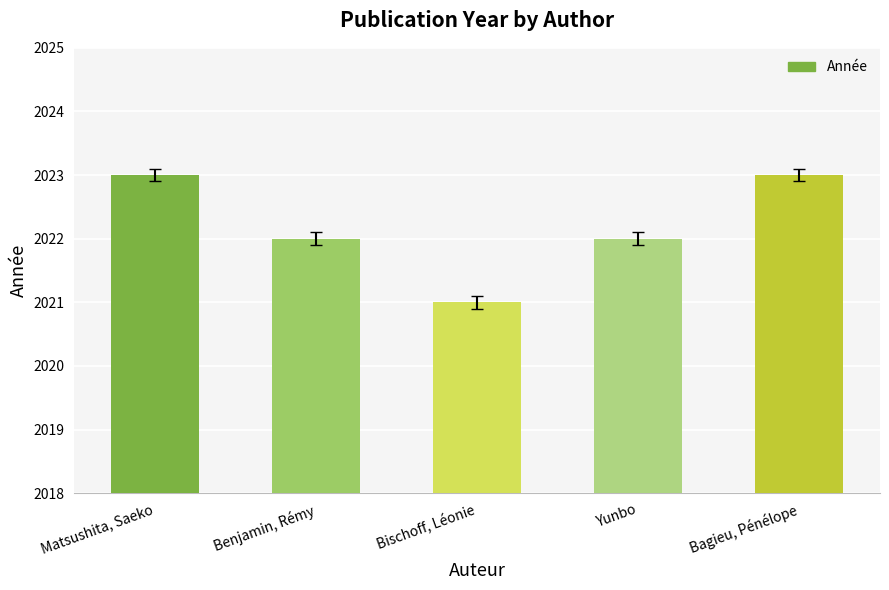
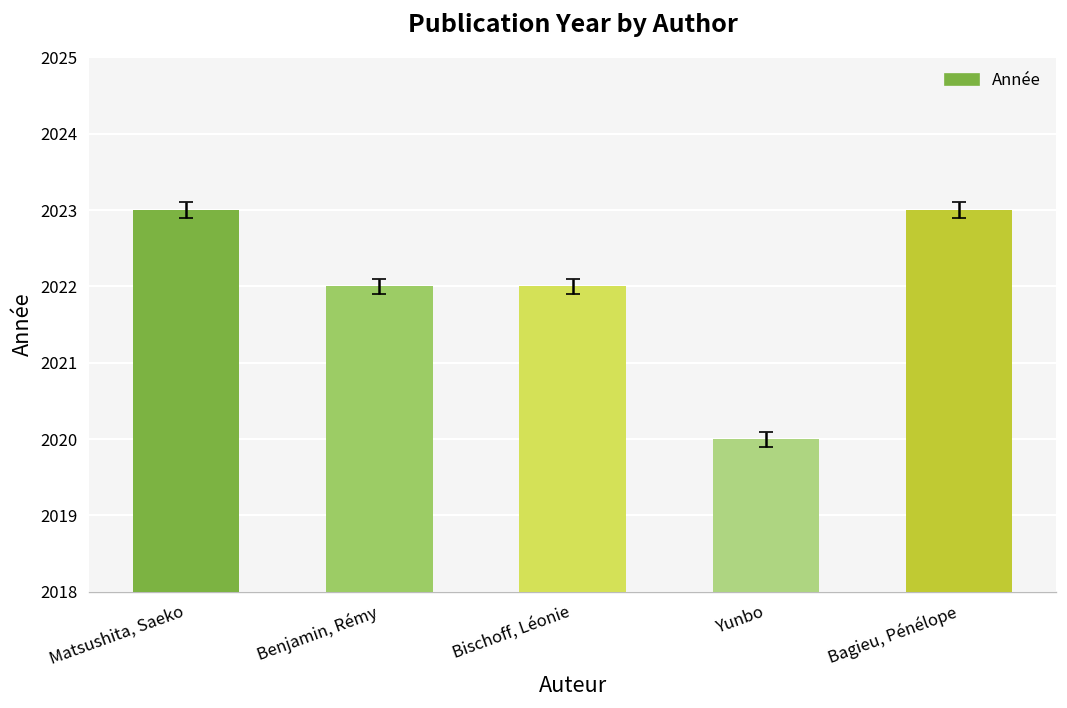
Année, Bischoff, Léonie: 2021 -> 2022
Année, Yunbo: 2022 -> 2020
